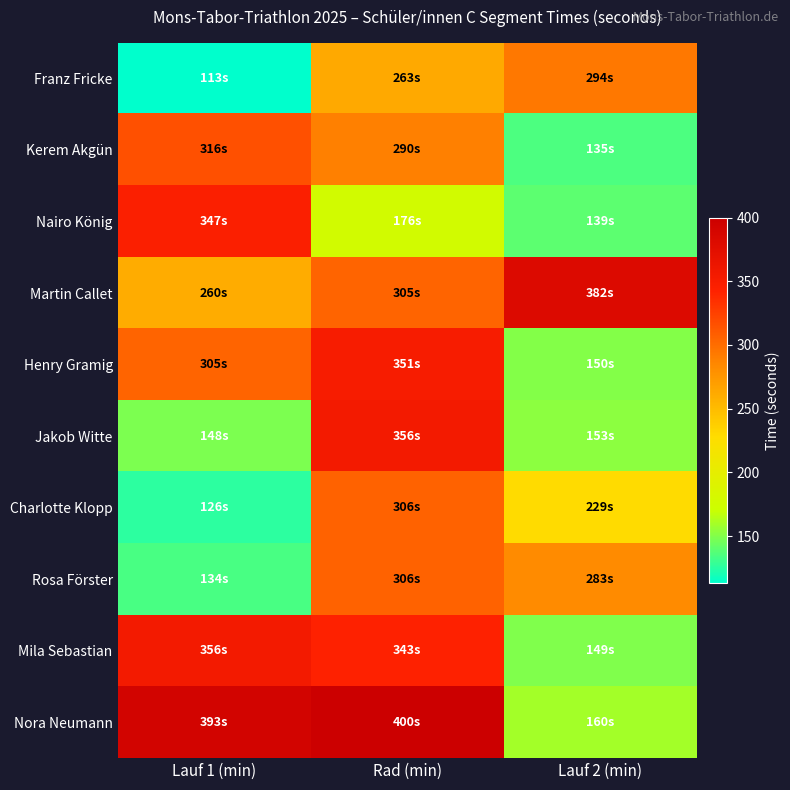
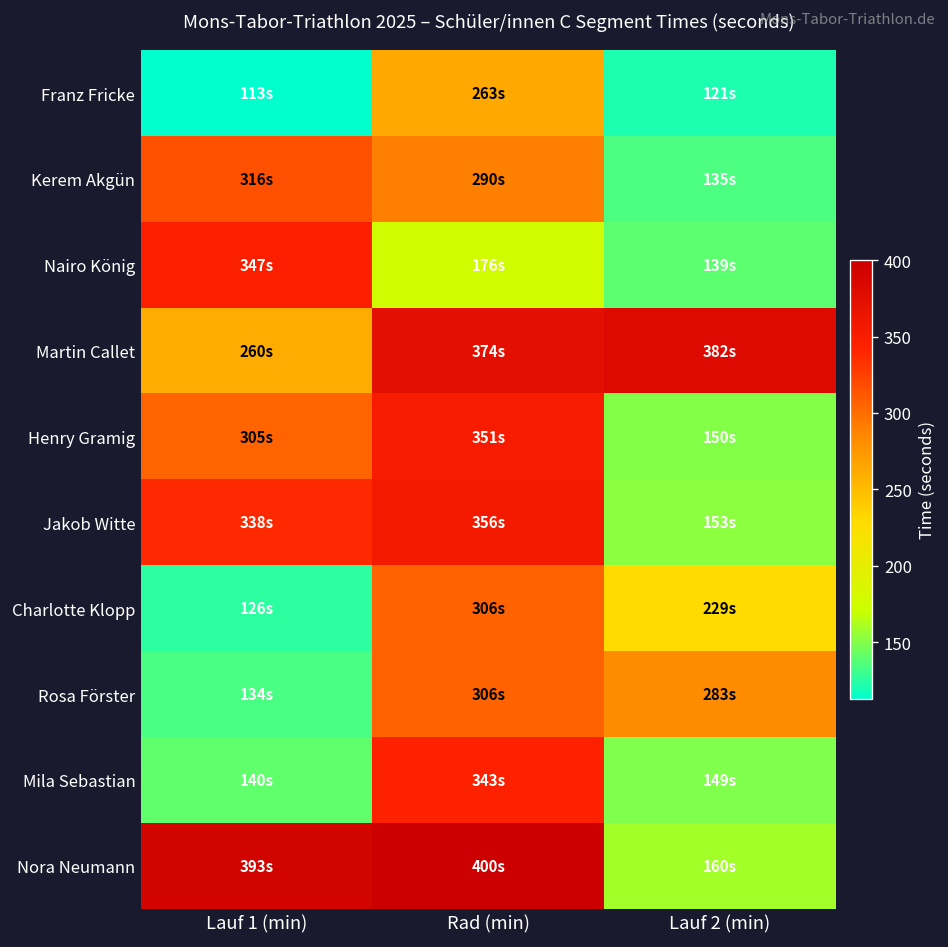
Franz Fricke, Lauf 2 (min): 294s -> 121s
Martin Callet, Rad (min): 305s -> 374s
Jakob Witte, Lauf 1 (min): 148s -> 338s
Mila Sebastian, Lauf 1 (min): 356s -> 140s
